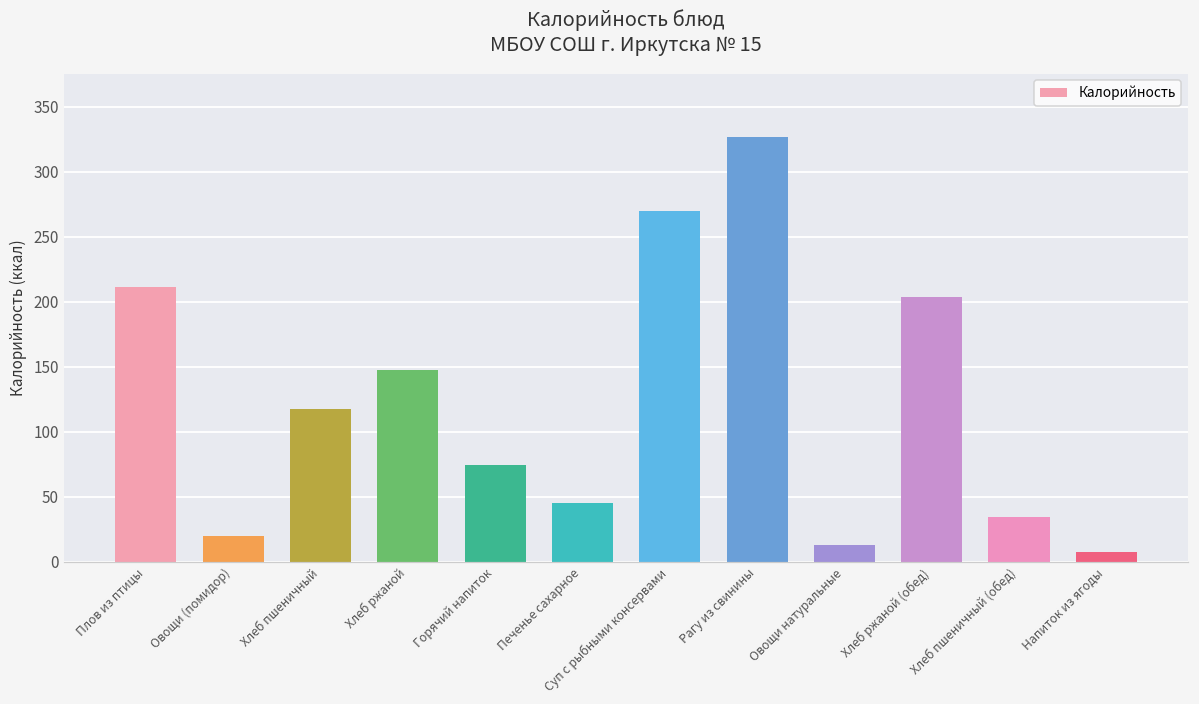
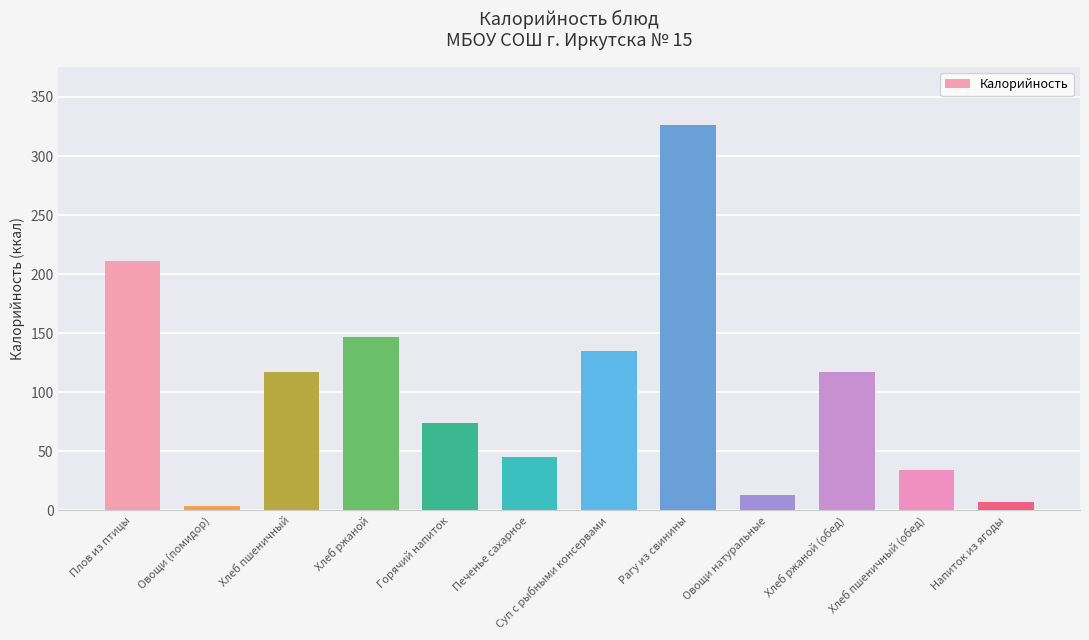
Овощи (помидор): 19 -> 3
Суп с рыбными консервами: 270 -> 135
Хлеб ржаной (обед): 203 -> 117
